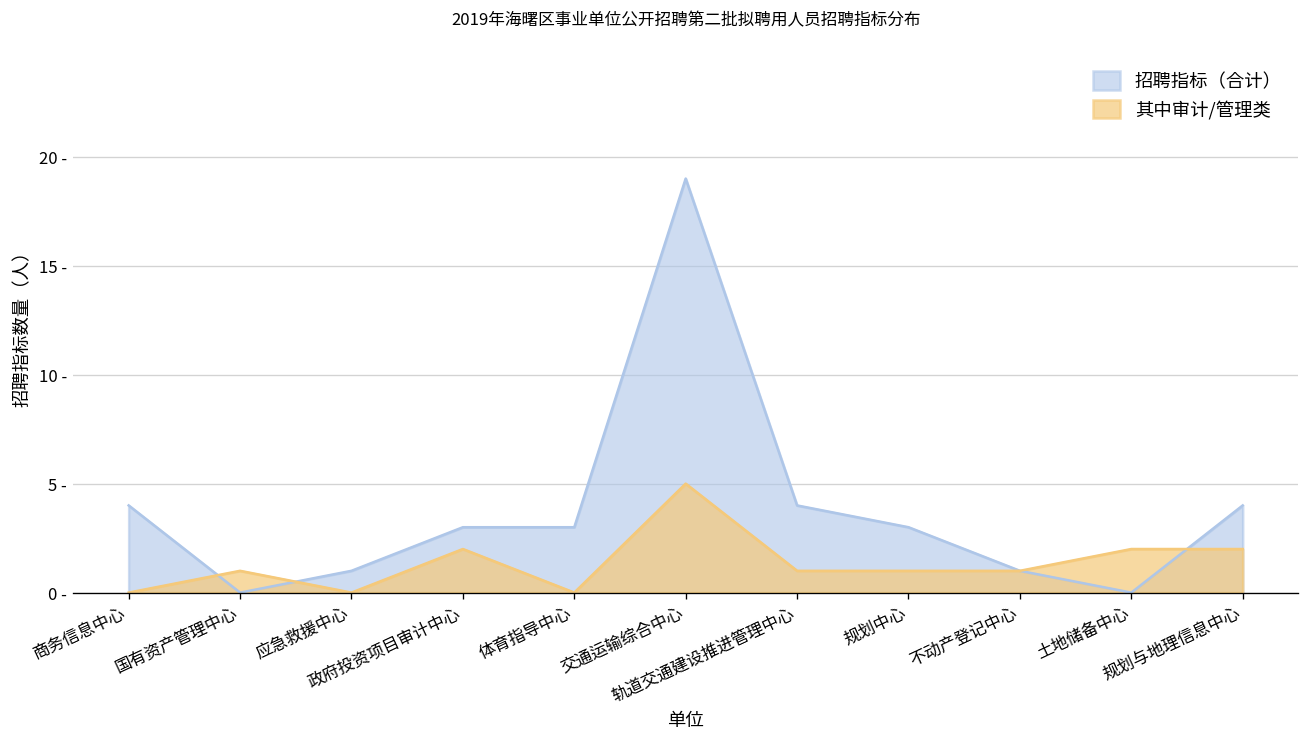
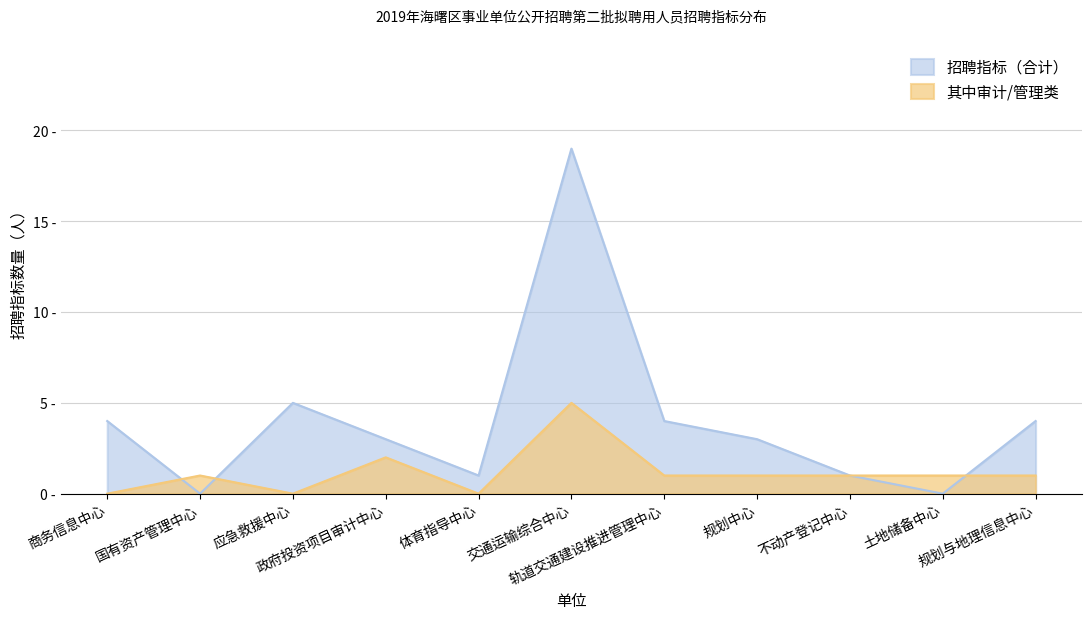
招聘指标（合计）, 应急救援中心: 1 - -> 5 -
招聘指标（合计）, 体育指导中心: 3 - -> 1 -
其中审计/管理类, 土地储备中心: 2 - -> 1 -
其中审计/管理类, 规划与地理信息中心: 2 - -> 1 -
